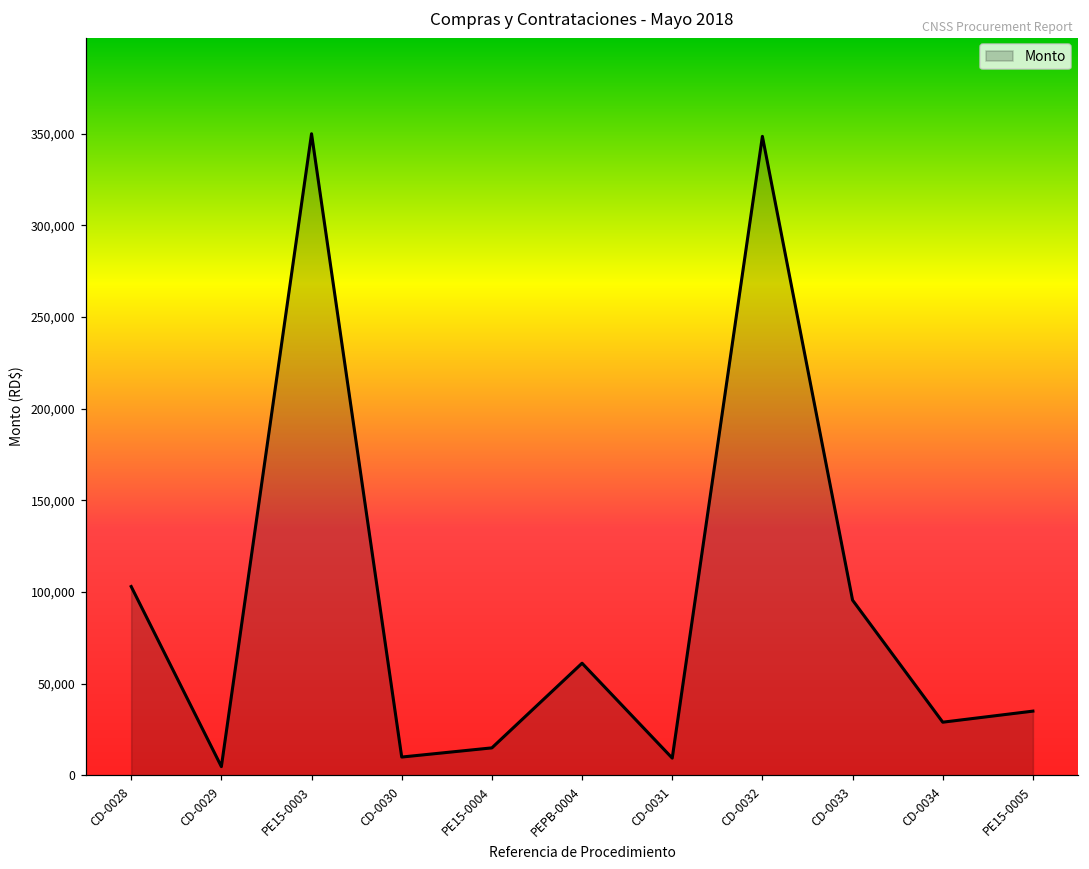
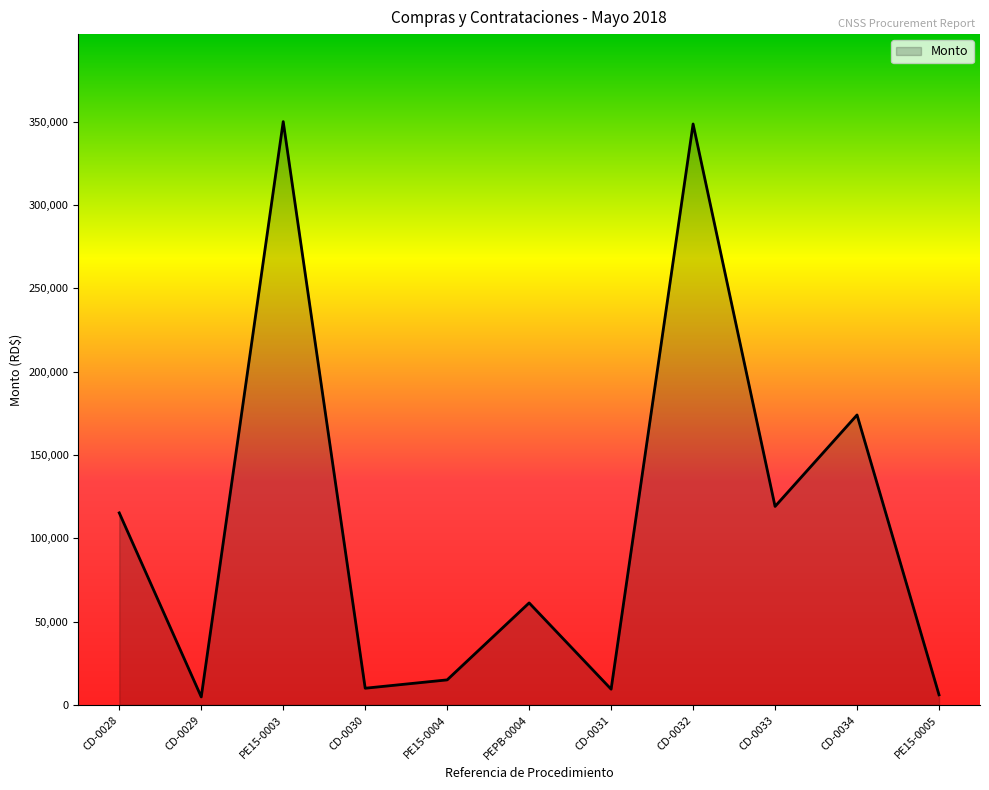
CD-0028: 103,000 -> 115,000
CD-0033: 96,000 -> 119,000
CD-0034: 29,000 -> 174,000
PE15-0005: 35,000 -> 6,000
